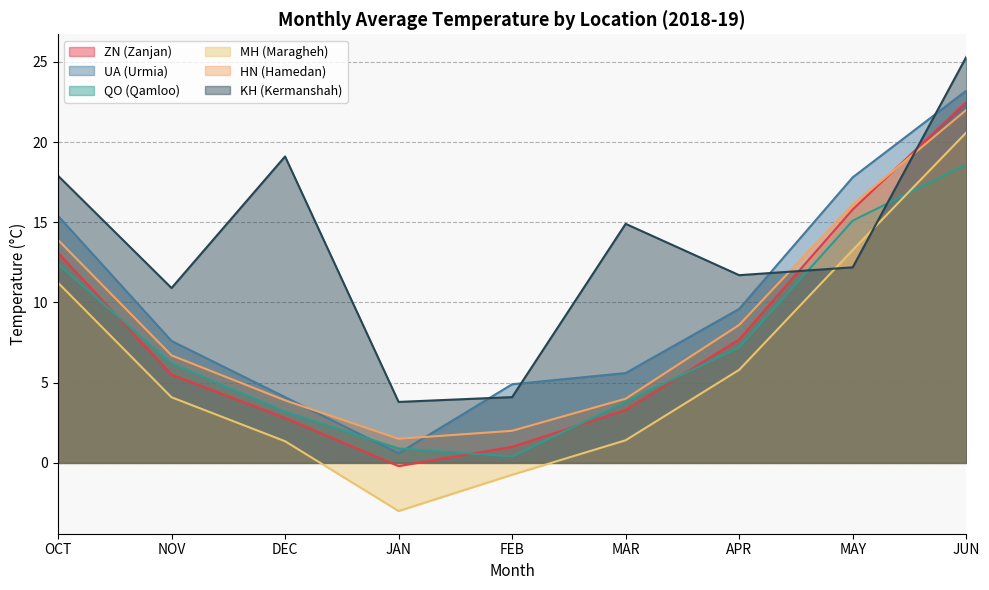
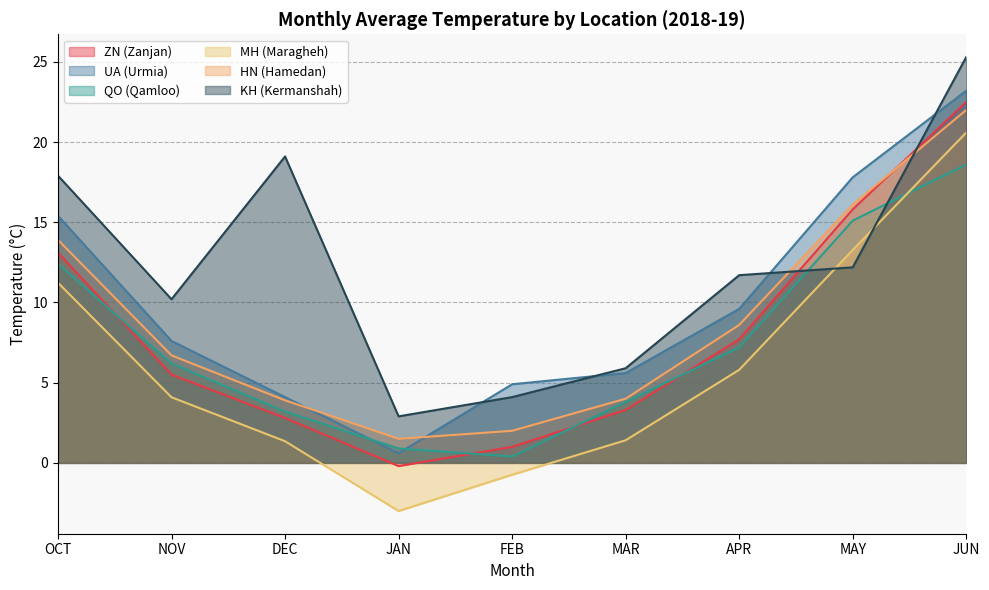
KH (Kermanshah), NOV: 10.9 -> 10.2
KH (Kermanshah), JAN: 3.8 -> 2.9
KH (Kermanshah), MAR: 14.9 -> 5.9
